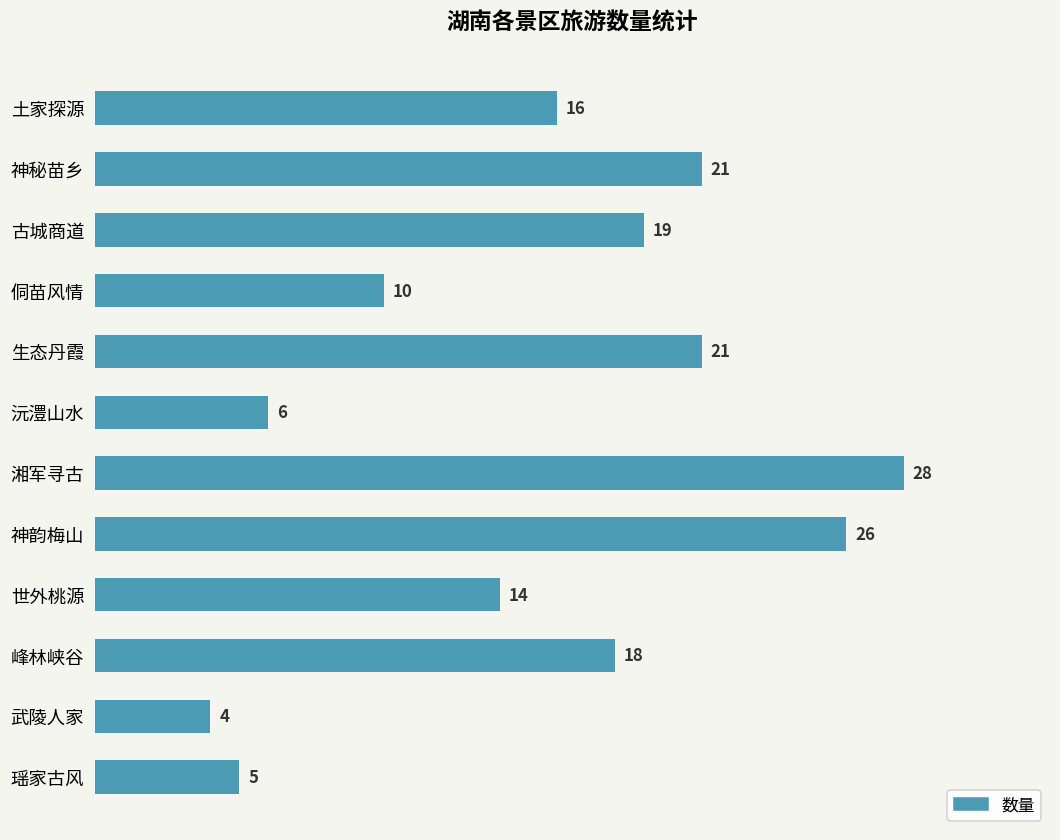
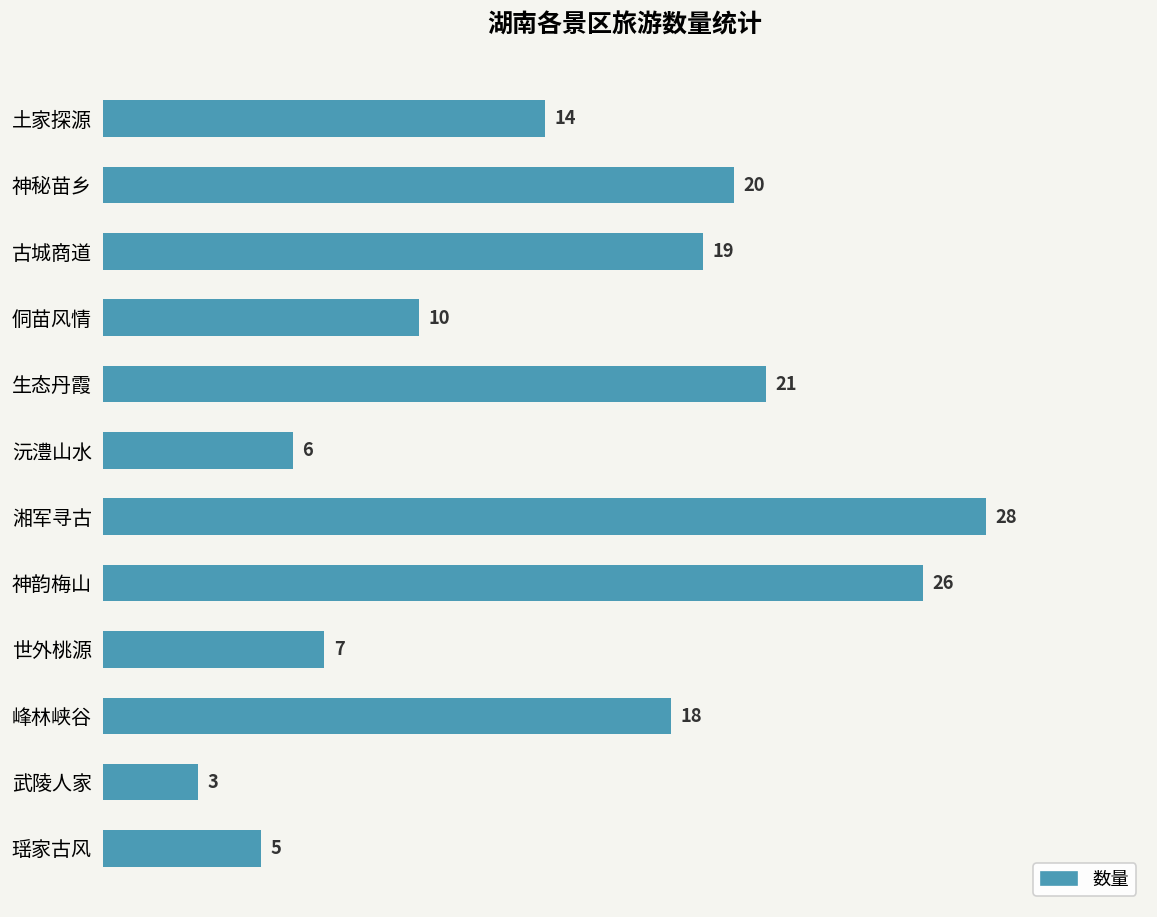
土家探源: 16 -> 14
神秘苗乡: 21 -> 20
世外桃源: 14 -> 7
武陵人家: 4 -> 3
